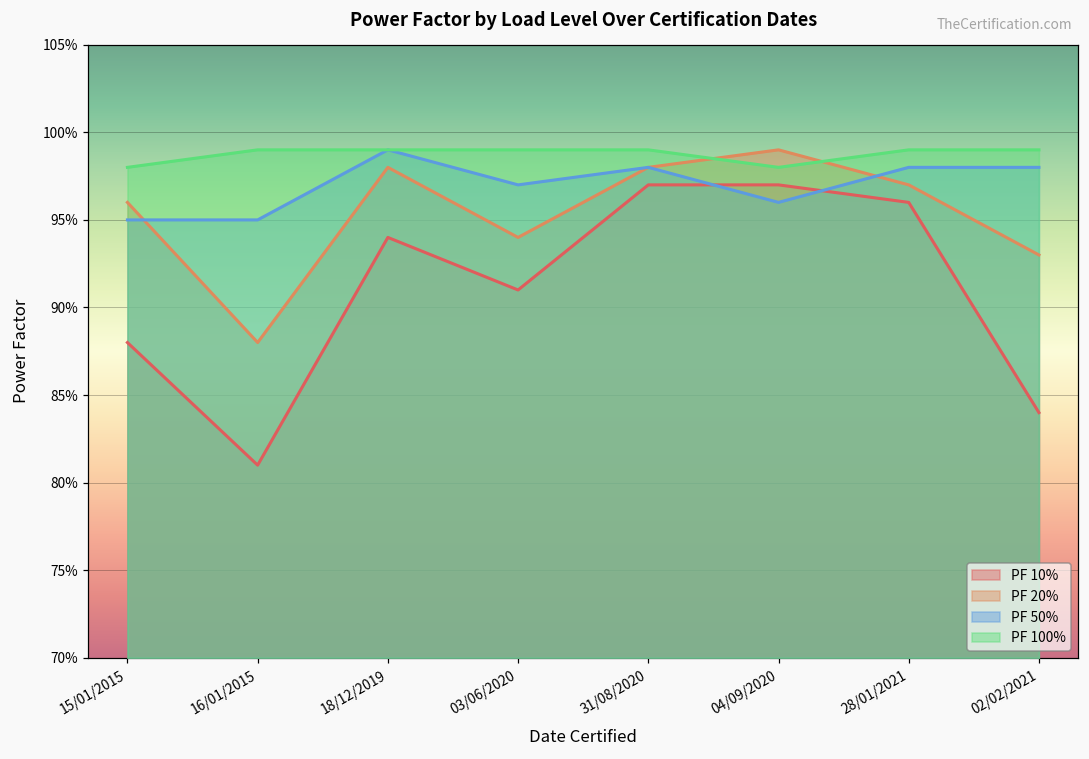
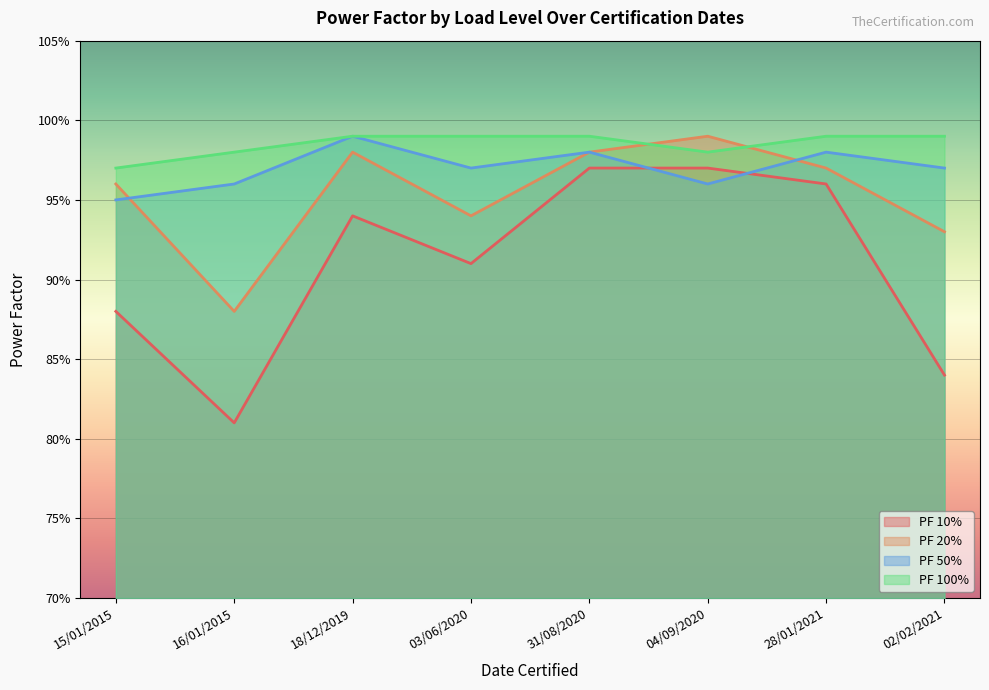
PF 100%, 15/01/2015: 98.0% -> 97.0%
PF 50%, 16/01/2015: 95.0% -> 96.0%
PF 100%, 16/01/2015: 99.0% -> 98.0%
PF 50%, 02/02/2021: 98.0% -> 97.0%
